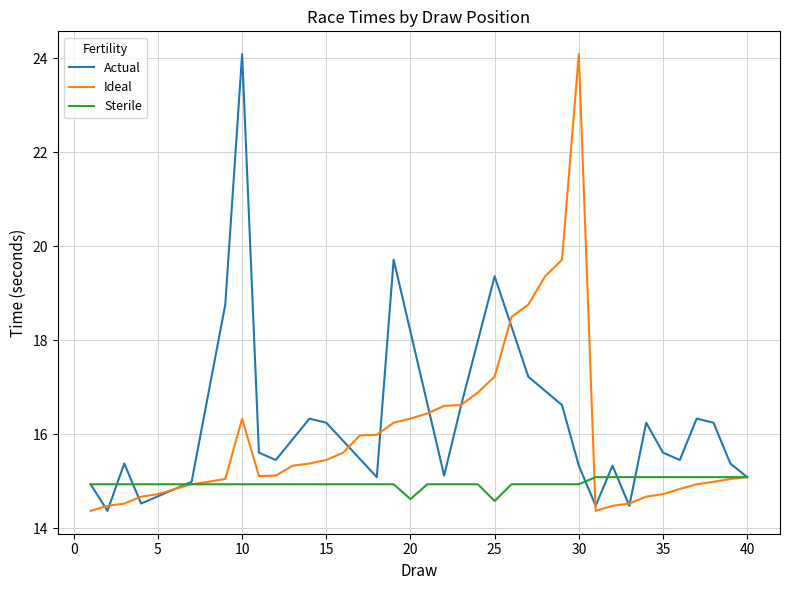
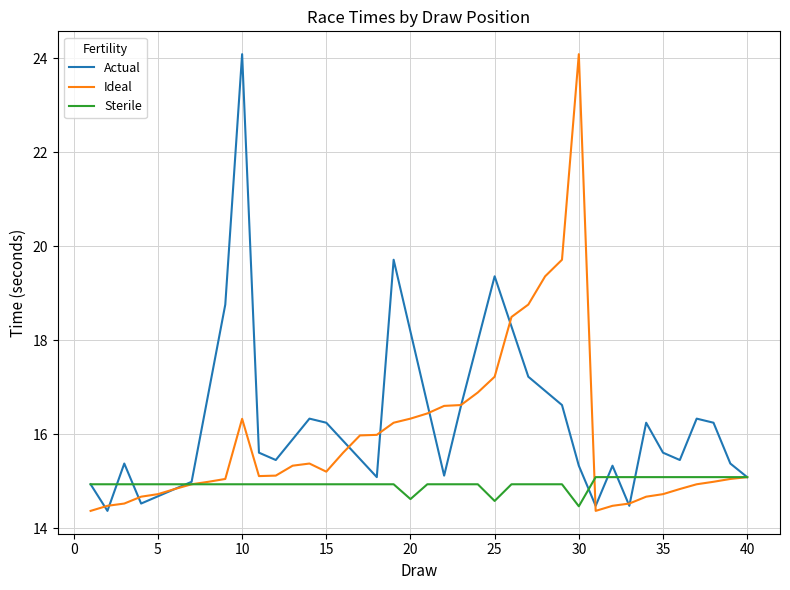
Ideal, 15: 15.5 -> 15.2
Sterile, 30: 14.9 -> 14.5
